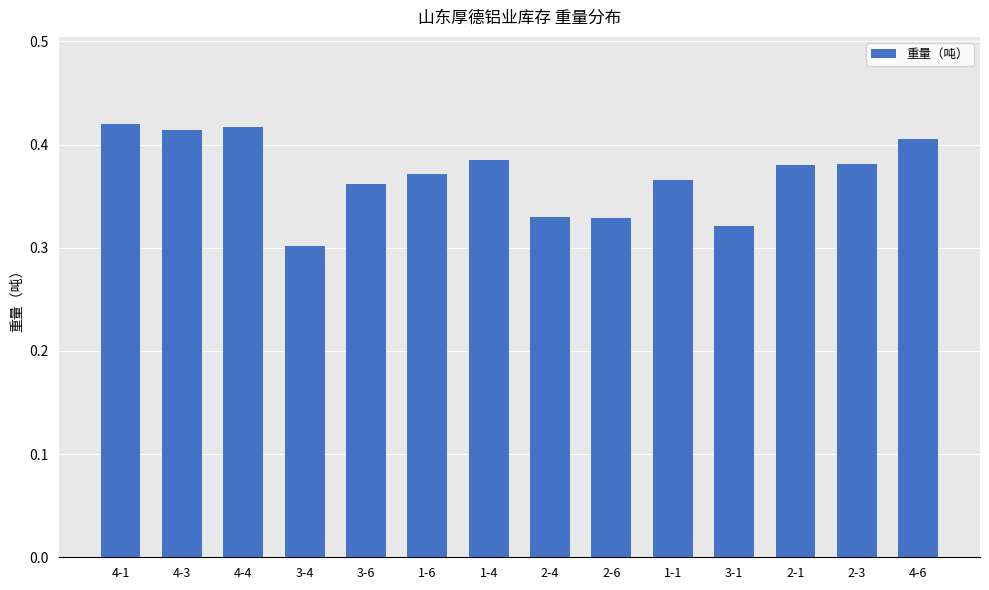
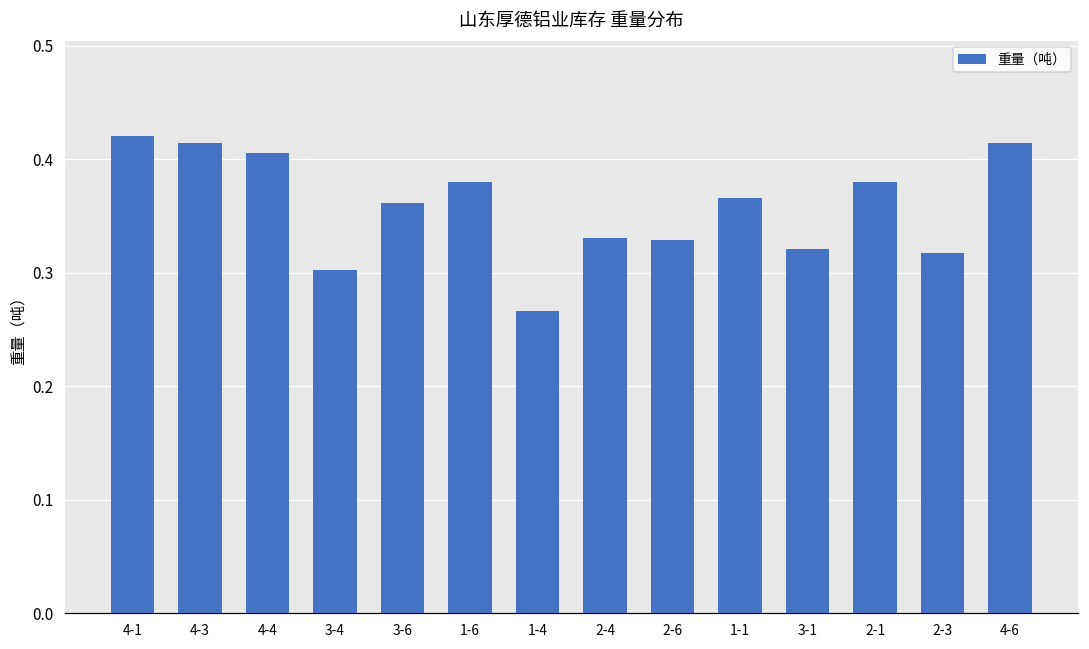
4-4: 0.417 -> 0.405
1-6: 0.372 -> 0.380
1-4: 0.385 -> 0.267
2-3: 0.381 -> 0.317
4-6: 0.406 -> 0.414
